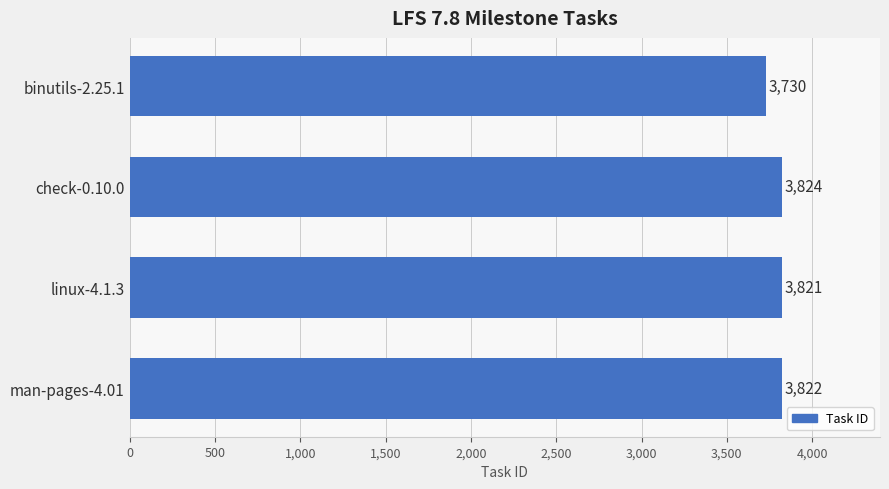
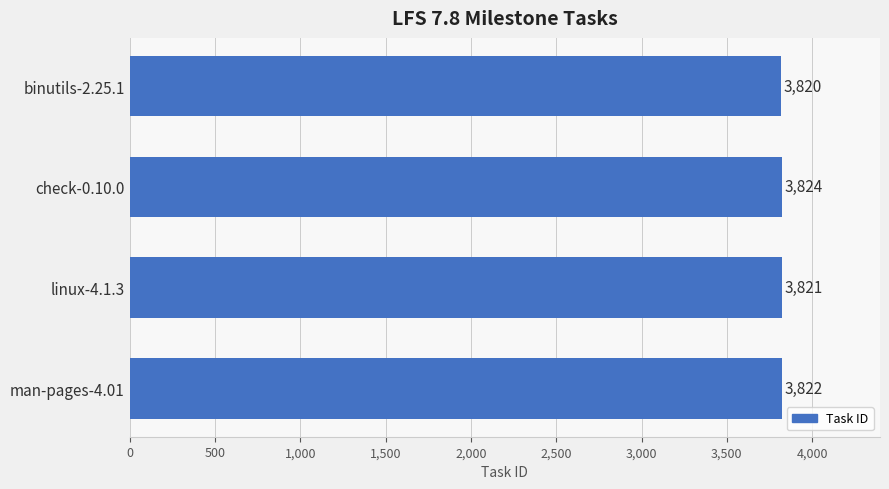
binutils-2.25.1: 3,730 -> 3,820
